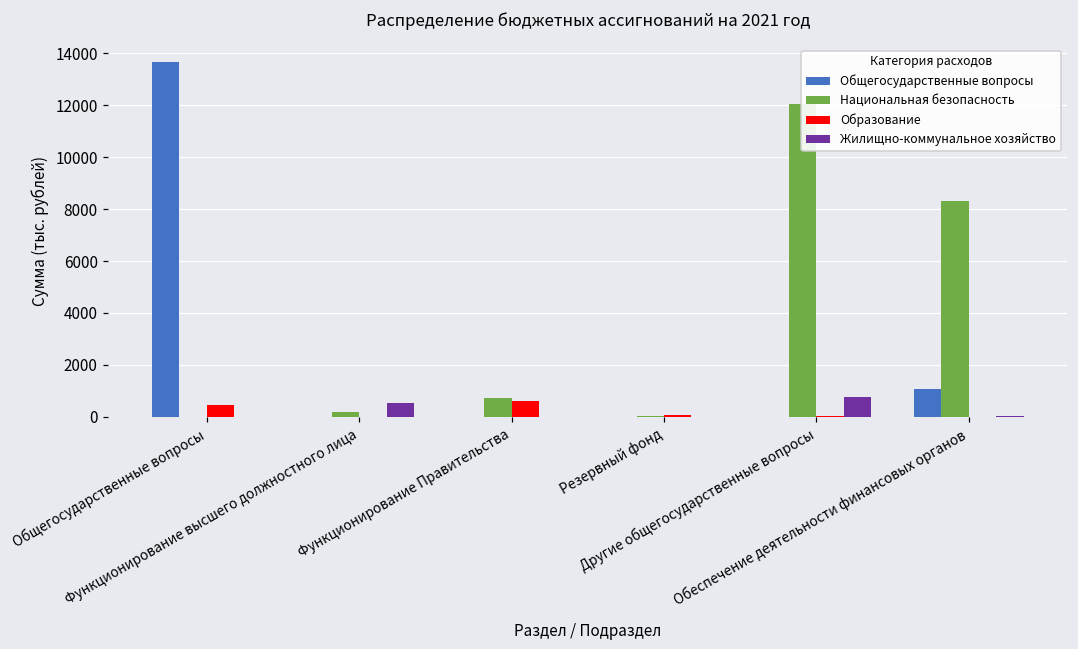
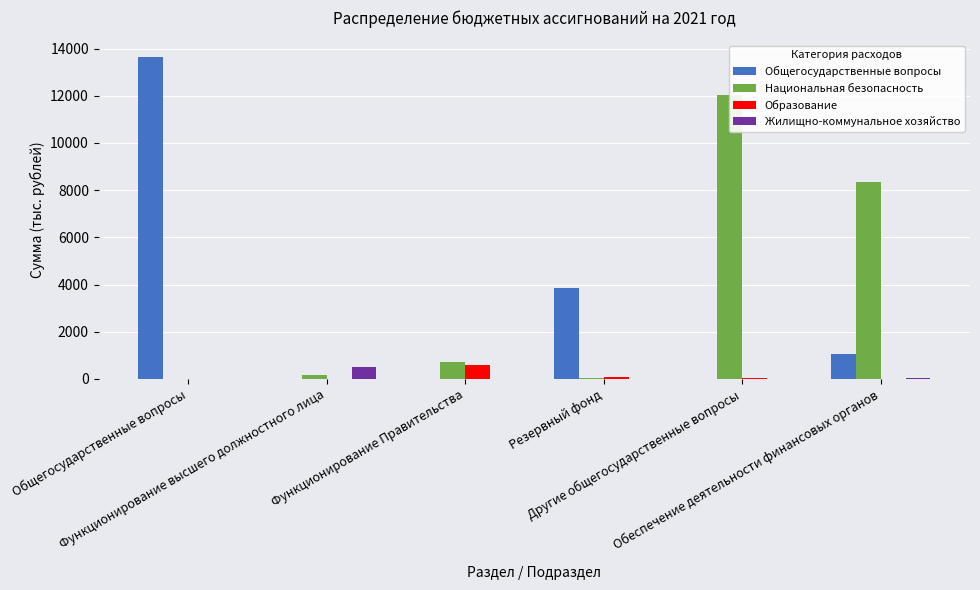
Образование, Общегосударственные вопросы: 400 -> 0
Общегосударственные вопросы, Резервный фонд: 0 -> 3800
Жилищно-коммунальное хозяйство, Другие общегосударственные вопросы: 700 -> 0
